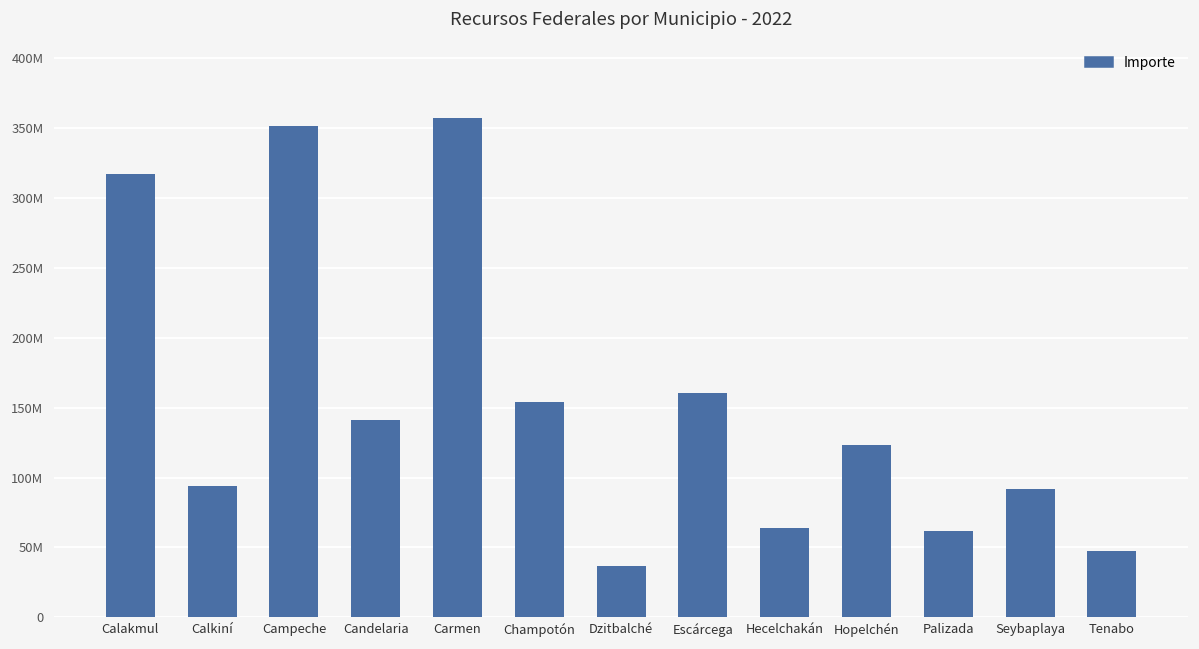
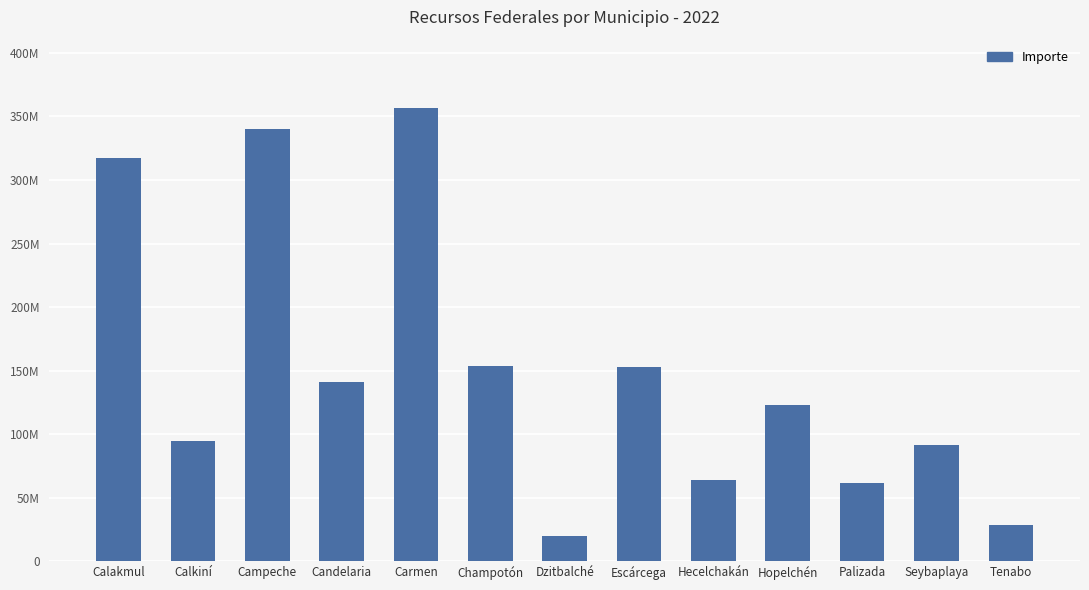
Campeche: 352000000 -> 340000000
Dzitbalché: 37000000 -> 20000000
Escárcega: 161000000 -> 153000000
Tenabo: 47000000 -> 28000000
